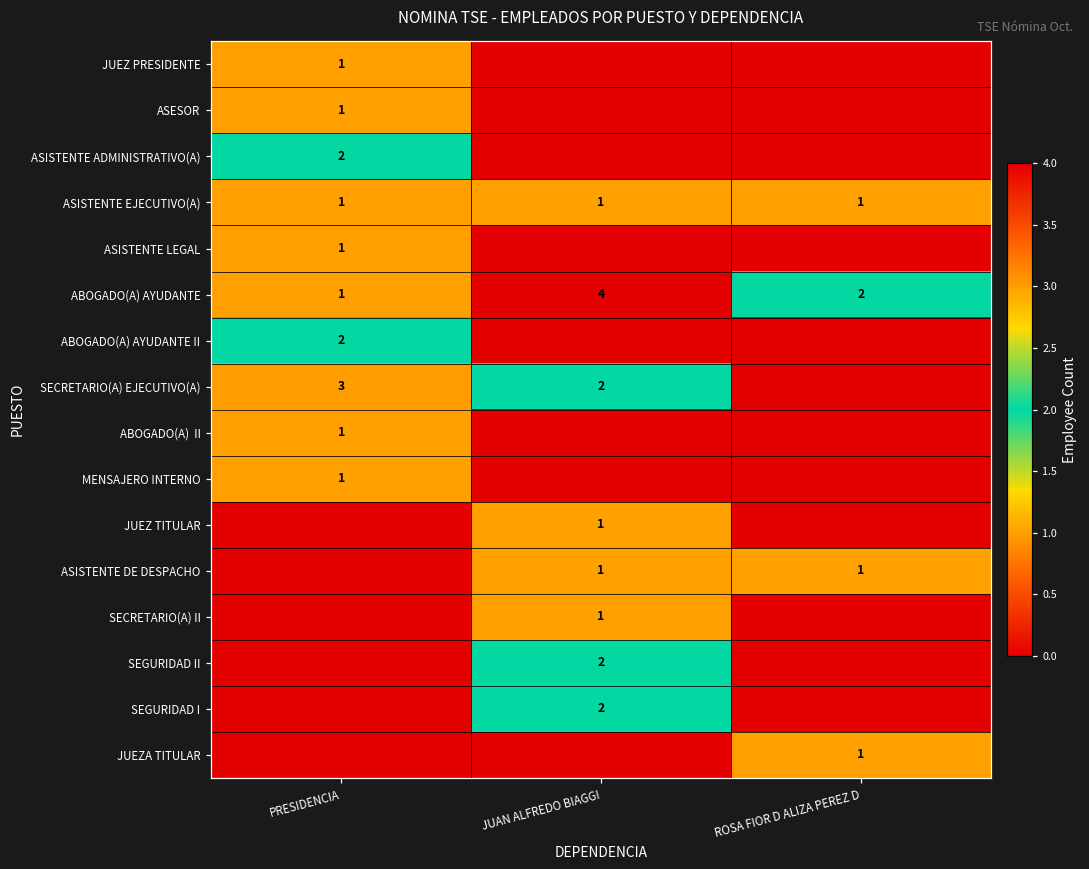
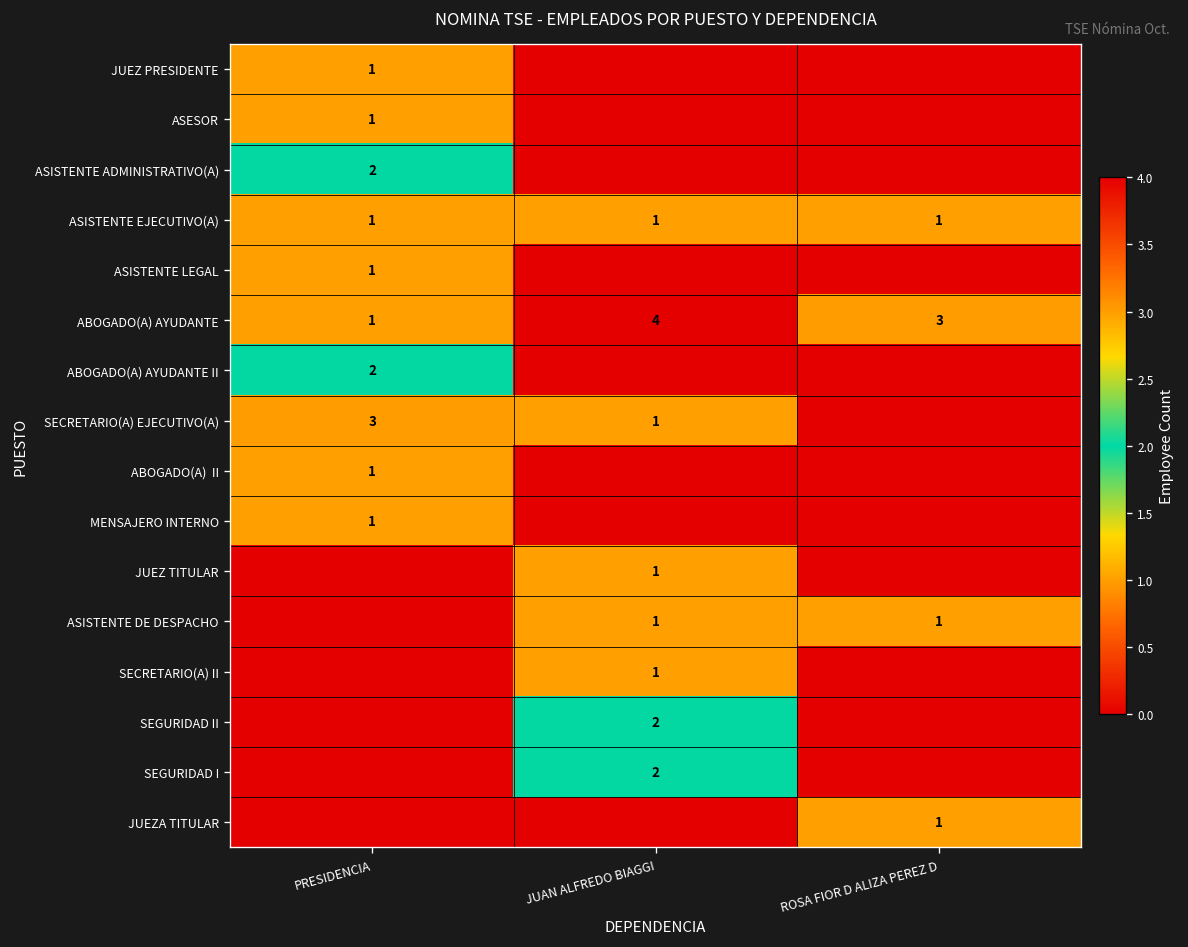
ABOGADO(A) AYUDANTE, ROSA FIOR D ALIZA PEREZ D: 2 -> 3
SECRETARIO(A) EJECUTIVO(A), JUAN ALFREDO BIAGGI: 2 -> 1
